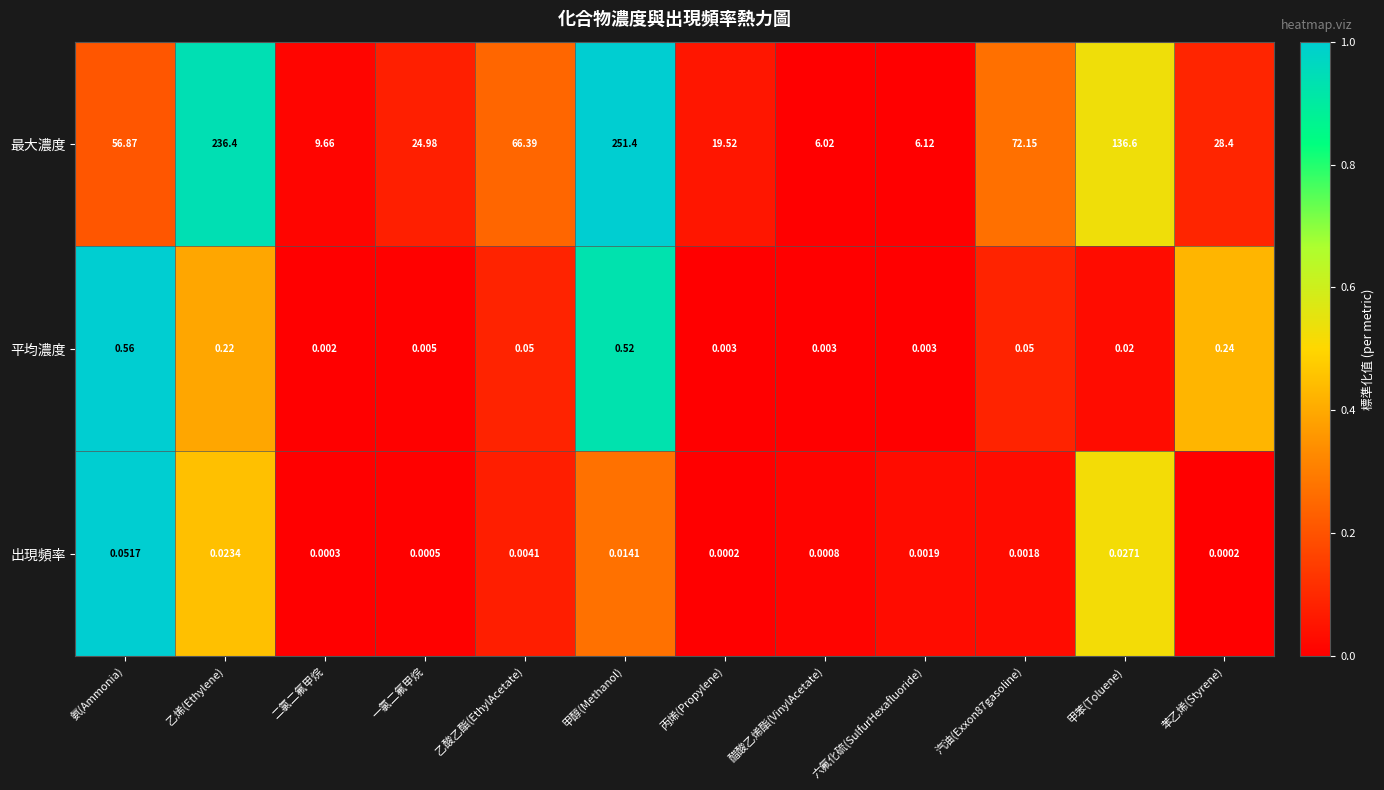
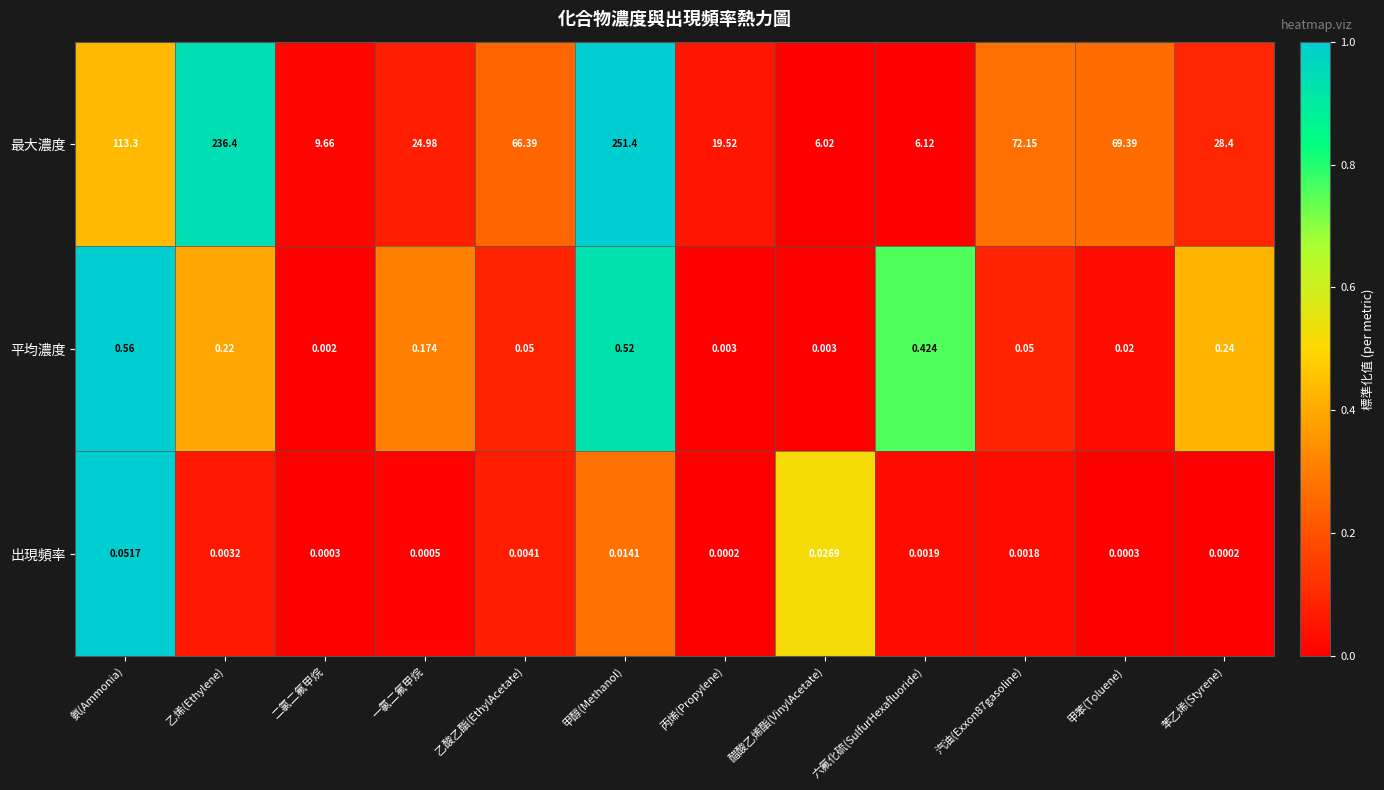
最大濃度, 氨(Ammonia): 56.87 -> 113.3
最大濃度, 甲苯(Toluene): 136.6 -> 69.39
平均濃度, 一氯二氟甲烷: 0.005 -> 0.174
平均濃度, 六氟化硫(SulfurHexafluoride): 0.003 -> 0.424
出現頻率, 乙烯(Ethylene): 0.0234 -> 0.0032
出現頻率, 醋酸乙烯酯(VinylAcetate): 0.0008 -> 0.0269
出現頻率, 甲苯(Toluene): 0.0271 -> 0.0003
